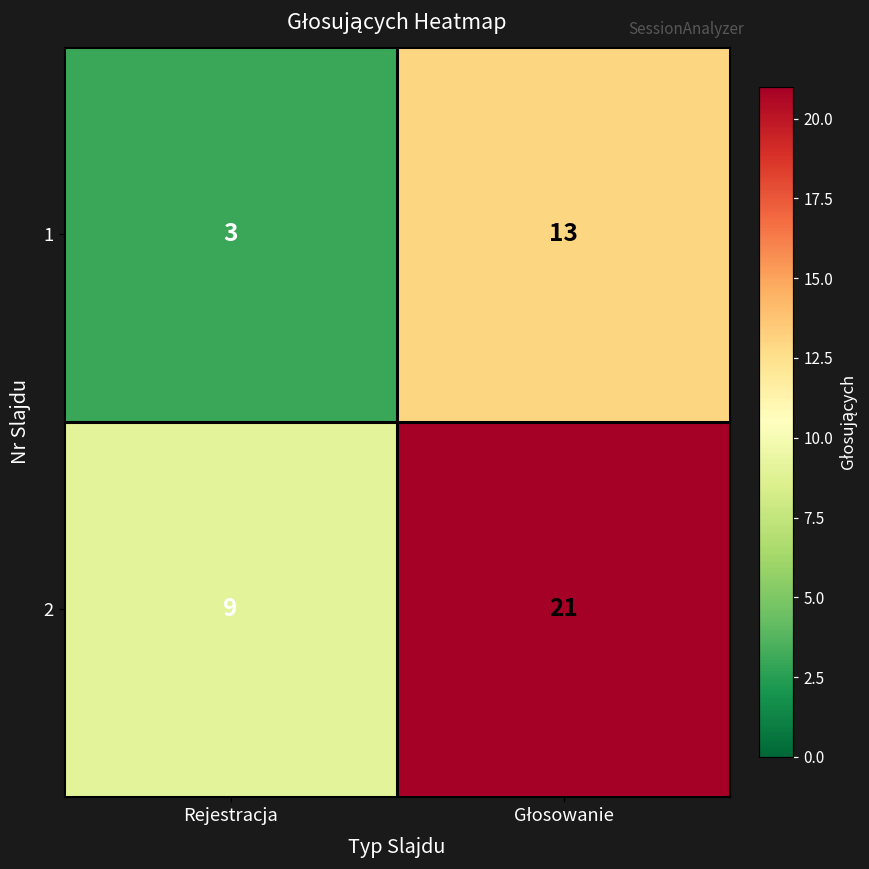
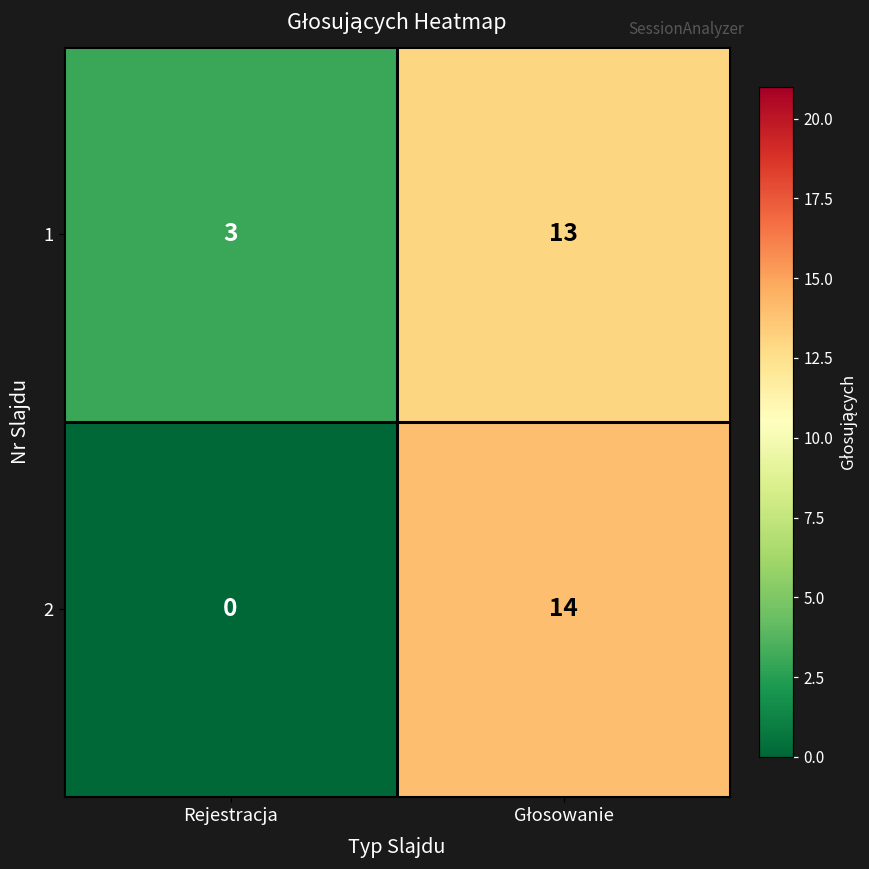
2, Rejestracja: 9 -> 0
2, Głosowanie: 21 -> 14
